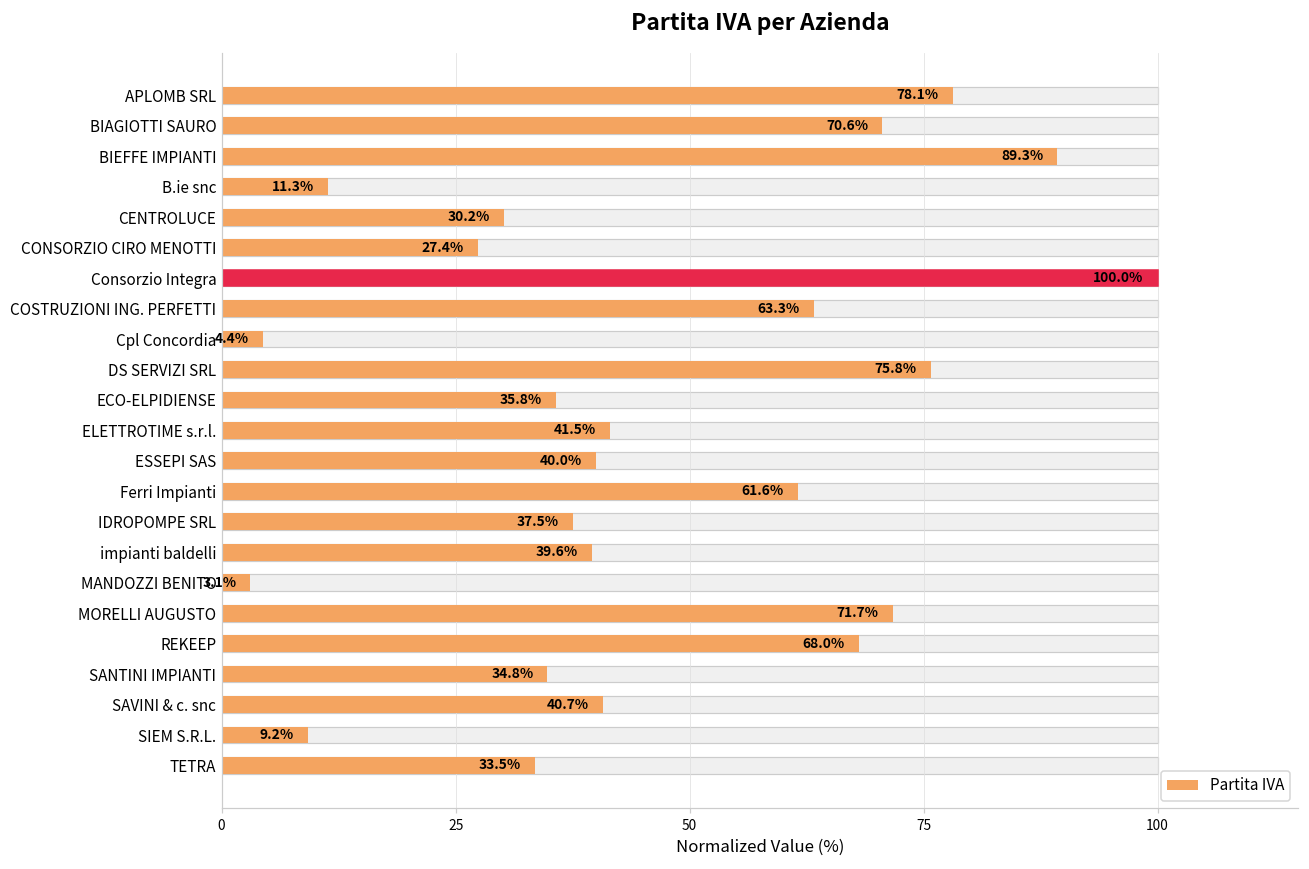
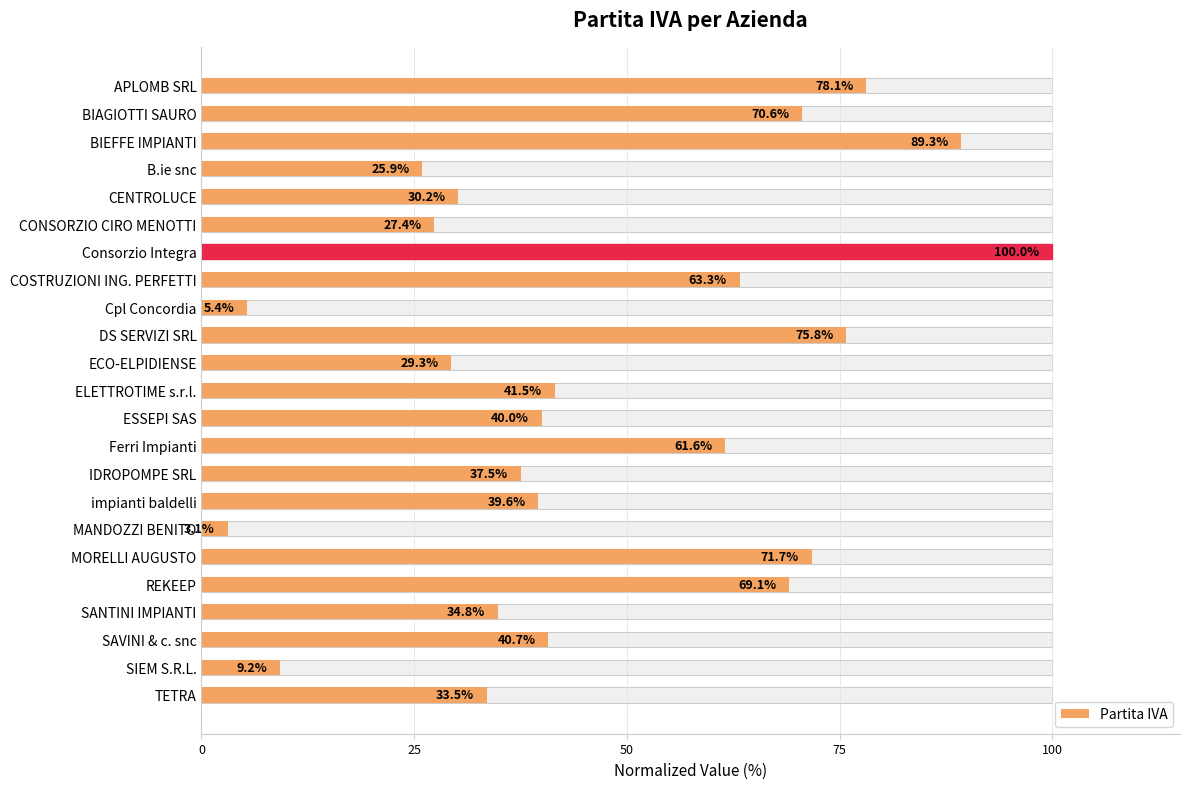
Partita IVA, B.ie snc: 11.3% -> 25.9%
Partita IVA, Cpl Concordia: 4.4% -> 5.4%
Partita IVA, ECO-ELPIDIENSE: 35.8% -> 29.3%
Partita IVA, REKEEP: 68.0% -> 69.1%
